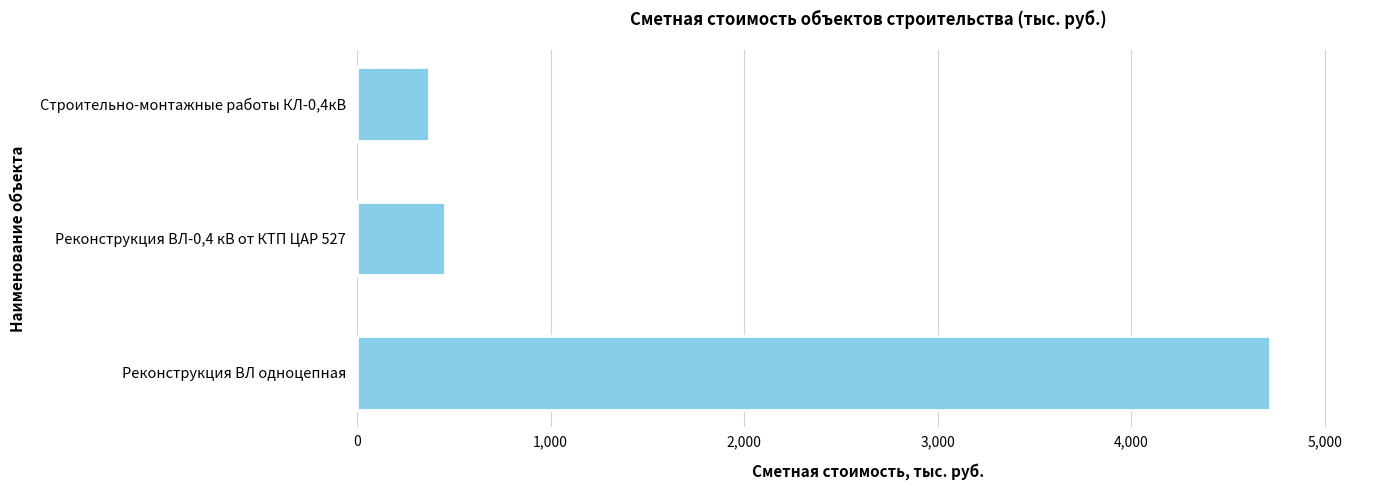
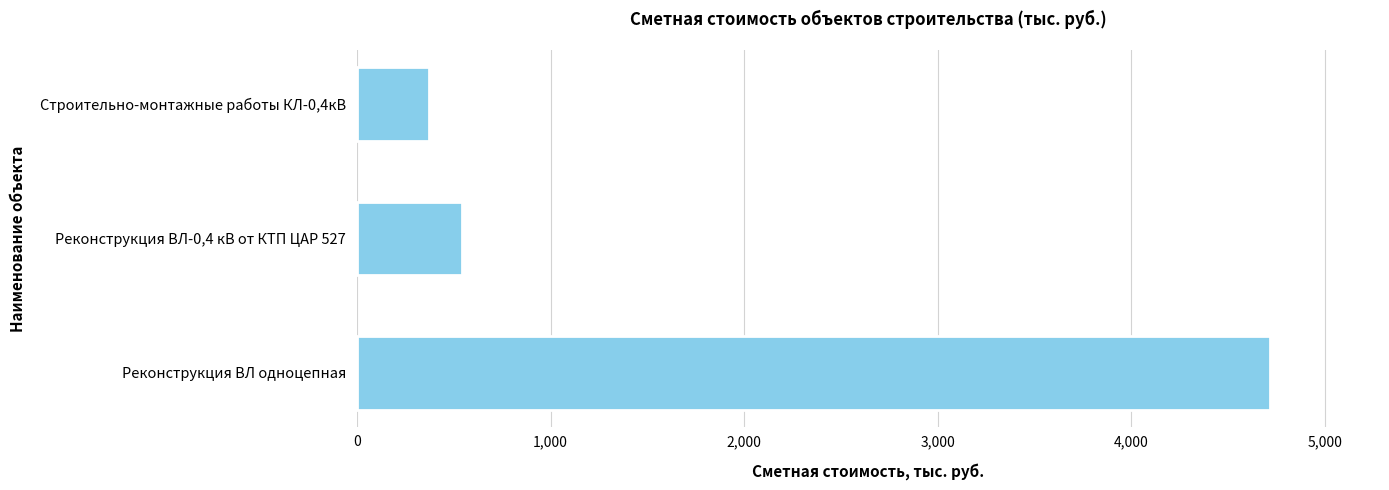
Реконструкция ВЛ-0,4 кВ от КТП ЦАР 527: 450 -> 540
